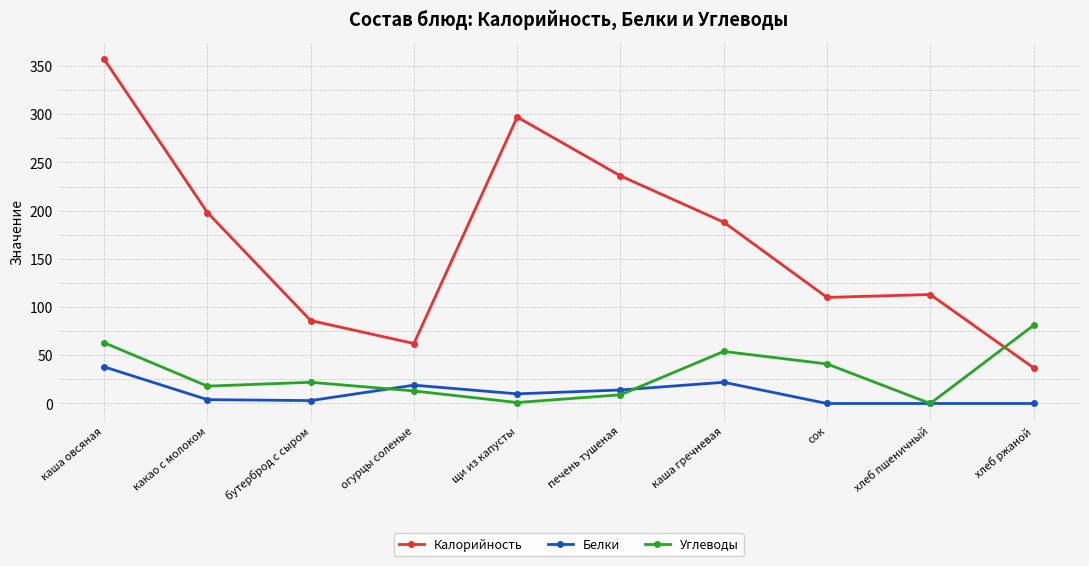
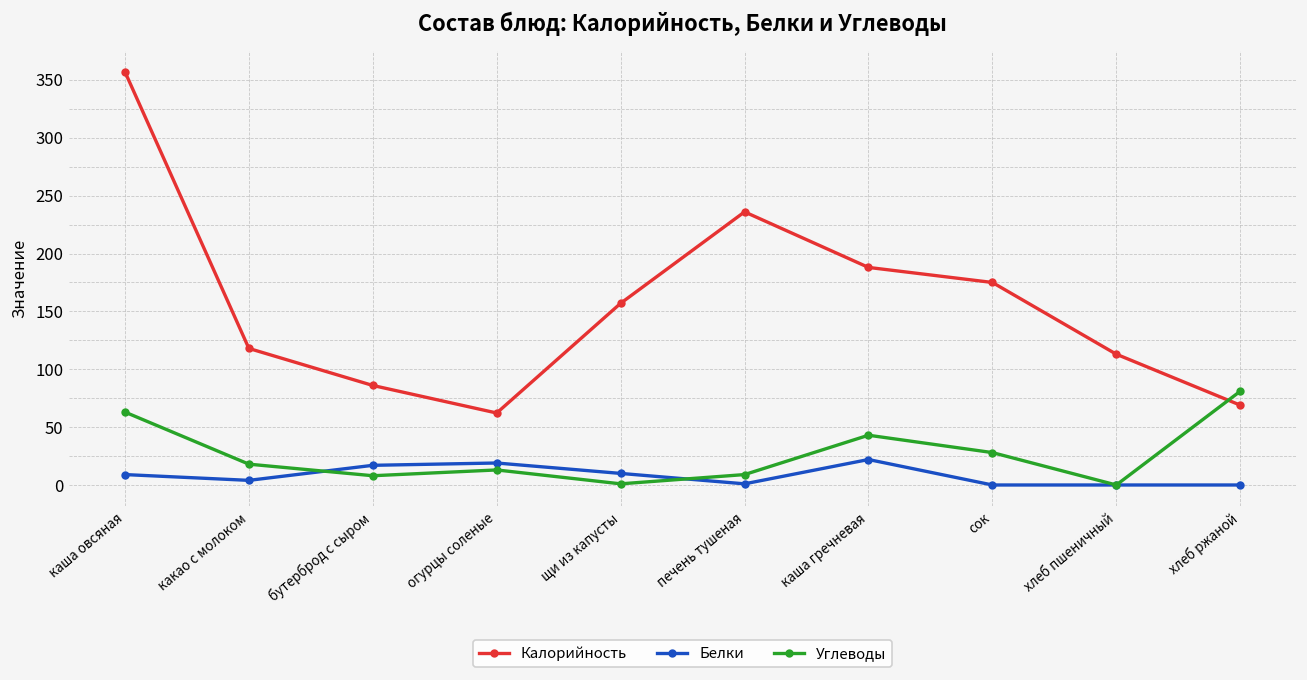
Белки, каша овсяная: 40 -> 10
Калорийность, какао с молоком: 200 -> 120
Белки, бутерброд с сыром: 0 -> 20
Углеводы, бутерброд с сыром: 20 -> 10
Калорийность, щи из капусты: 300 -> 160
Белки, печень тушеная: 10 -> 0
Углеводы, каша гречневая: 50 -> 40
Калорийность, сок: 110 -> 180
Углеводы, сок: 40 -> 30
Калорийность, хлеб ржаной: 40 -> 70
